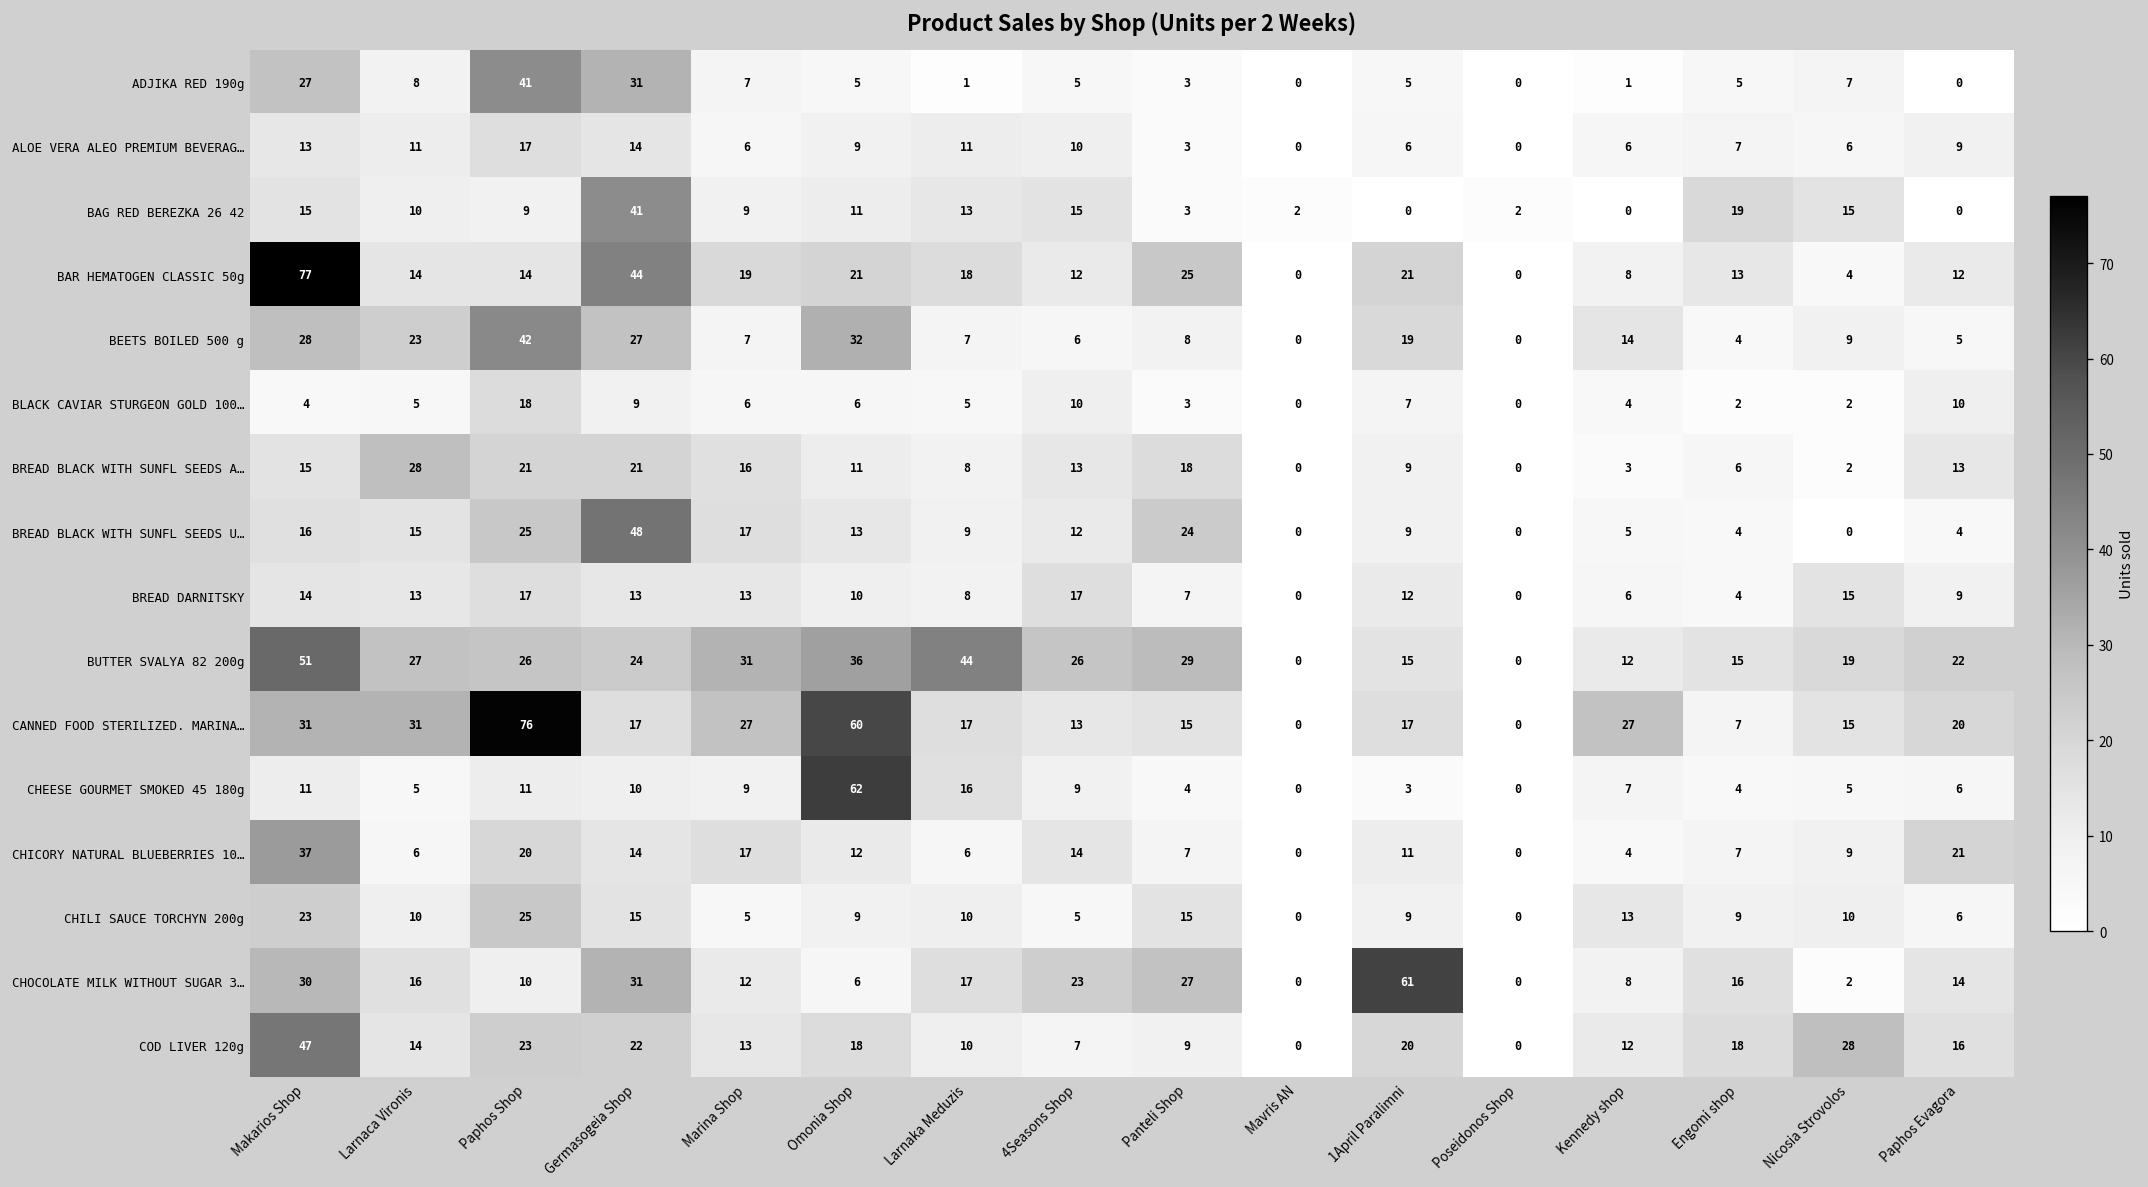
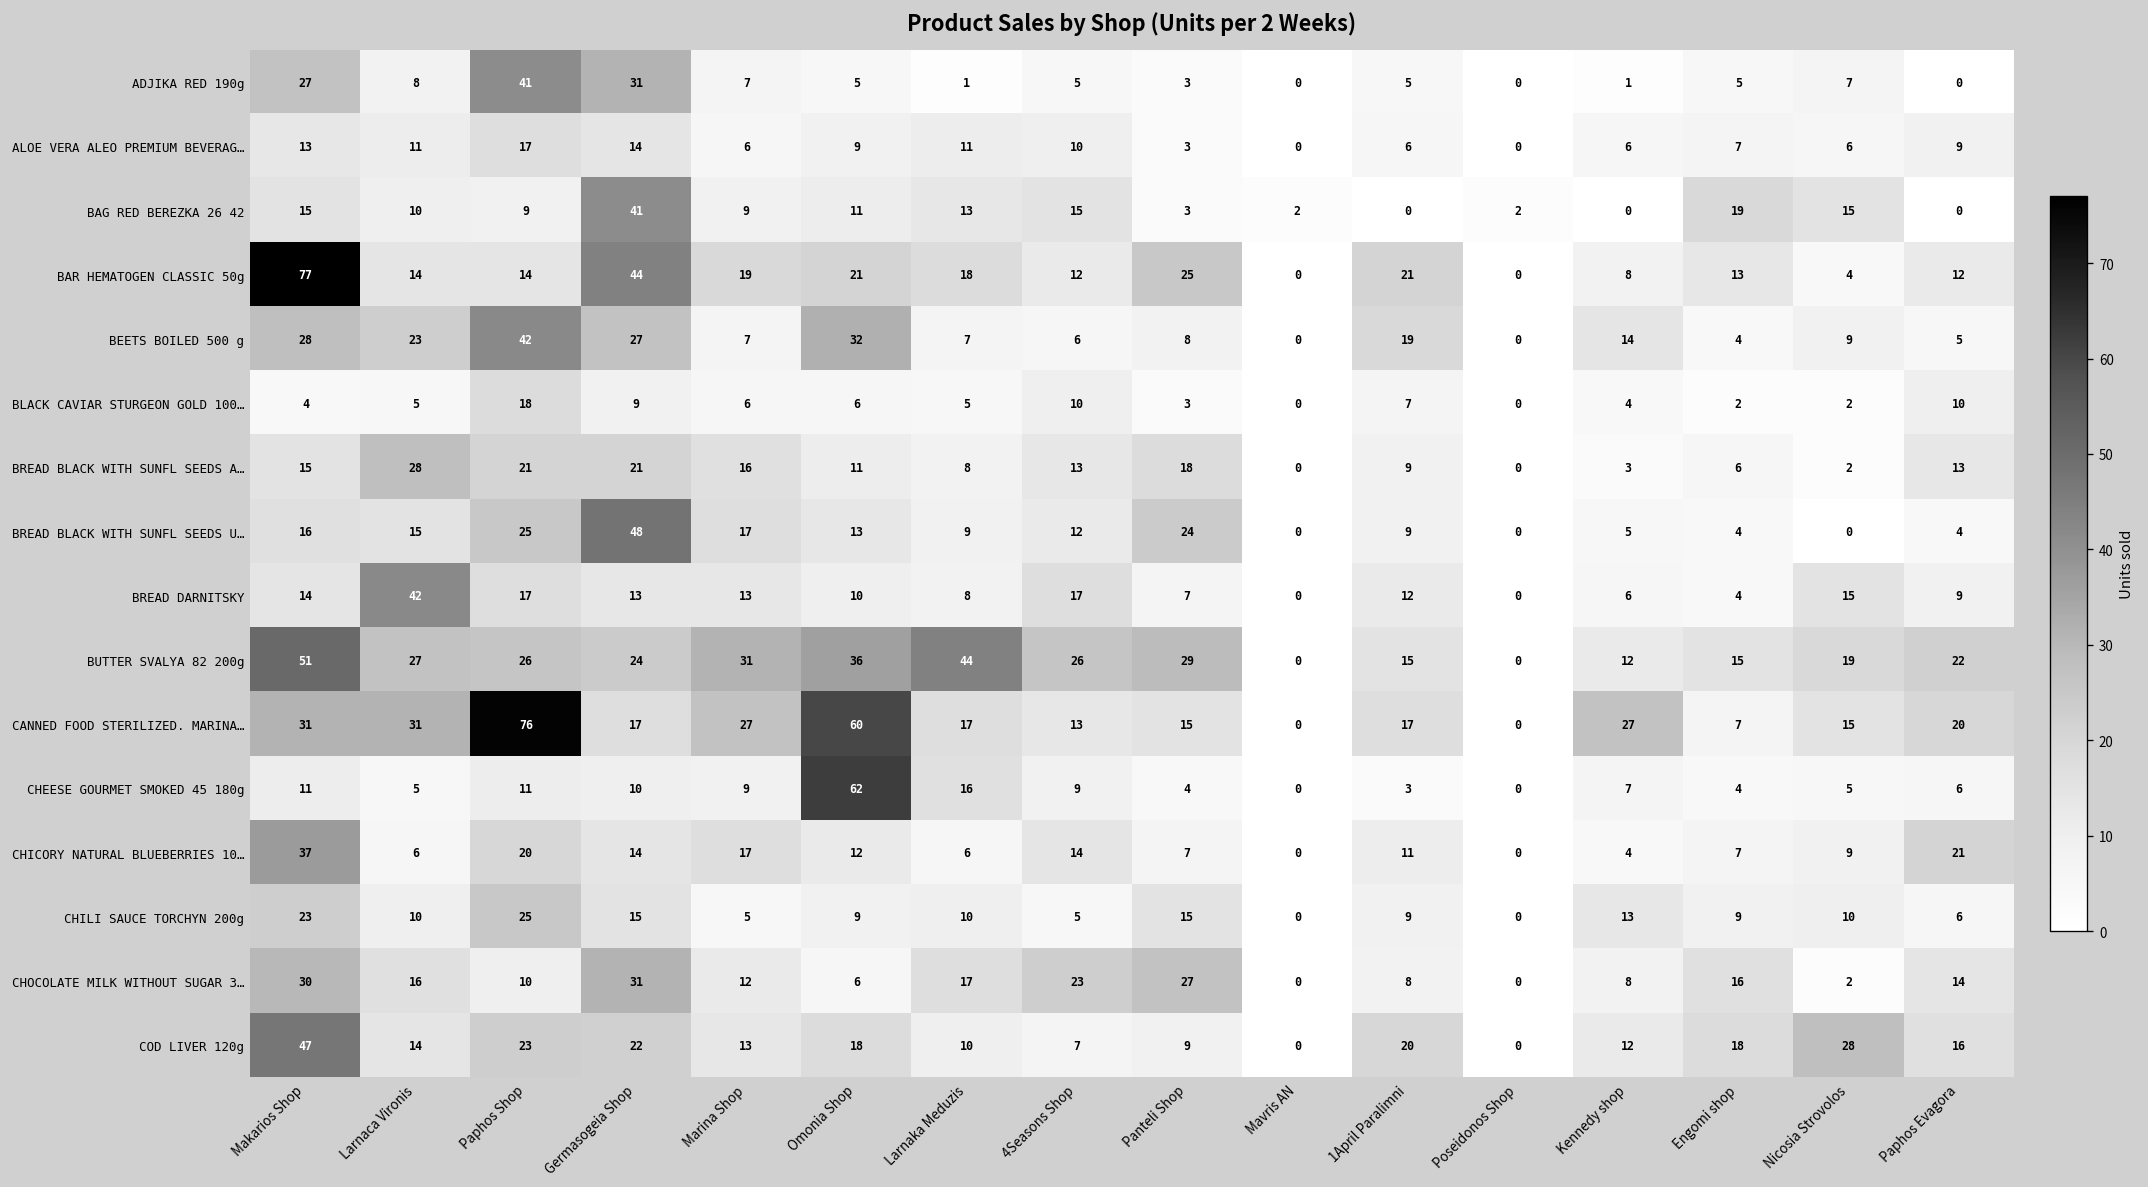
BREAD DARNITSKY, Larnaca Vironis: 13 -> 42
CHOCOLATE MILK WITHOUT SUGAR 3…, 1April Paralimni: 61 -> 8
